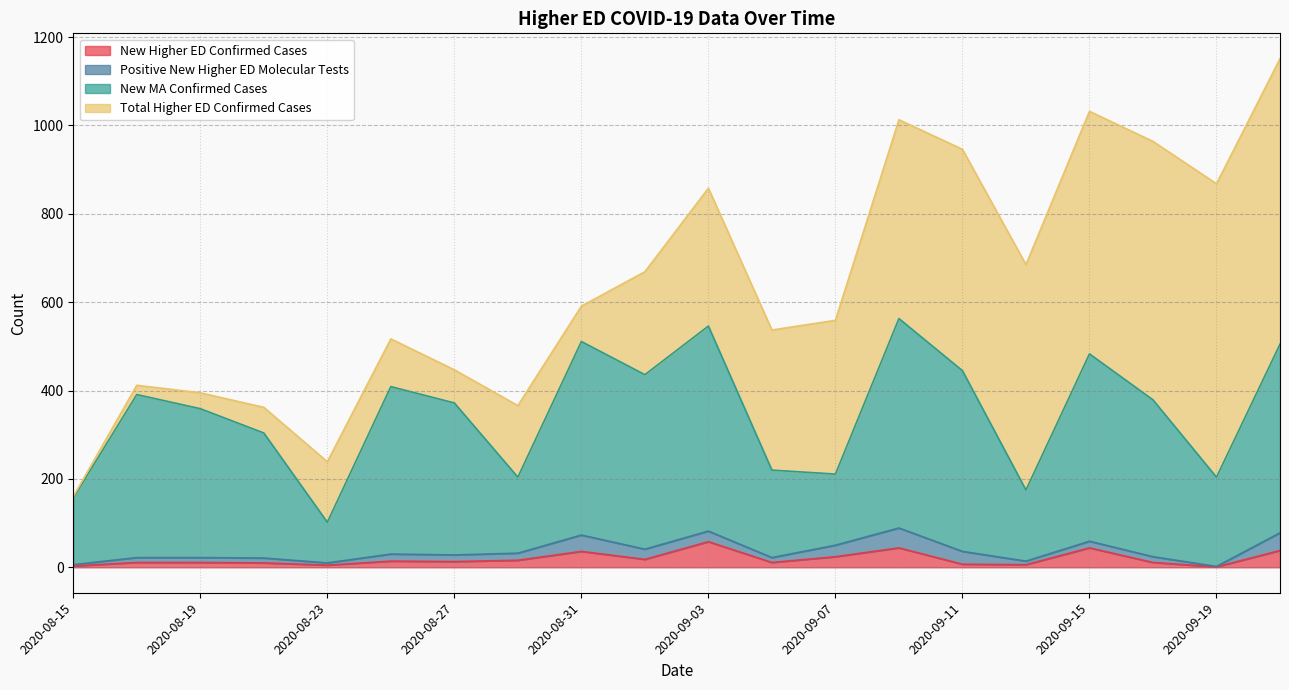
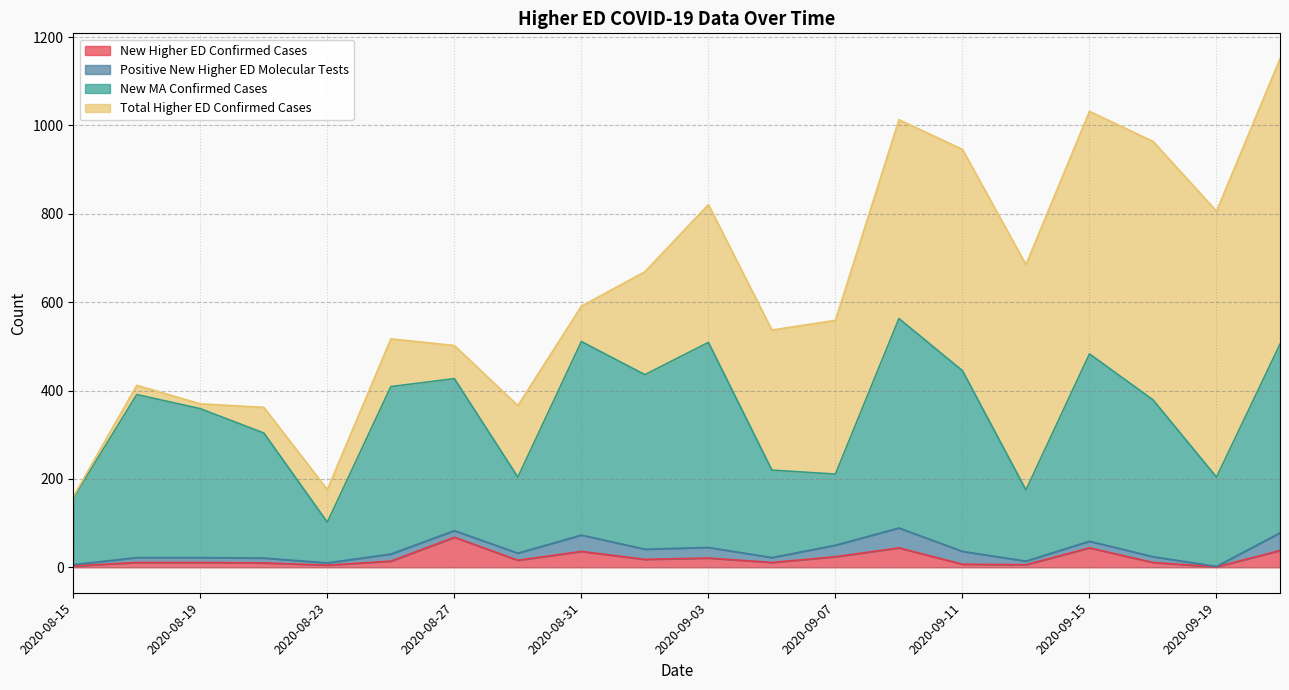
Total Higher ED Confirmed Cases, 2020-08-19: 40 -> 10
Total Higher ED Confirmed Cases, 2020-08-23: 140 -> 70
New Higher ED Confirmed Cases, 2020-08-27: 10 -> 70
New Higher ED Confirmed Cases, 2020-09-03: 60 -> 20
Total Higher ED Confirmed Cases, 2020-09-19: 660 -> 600
